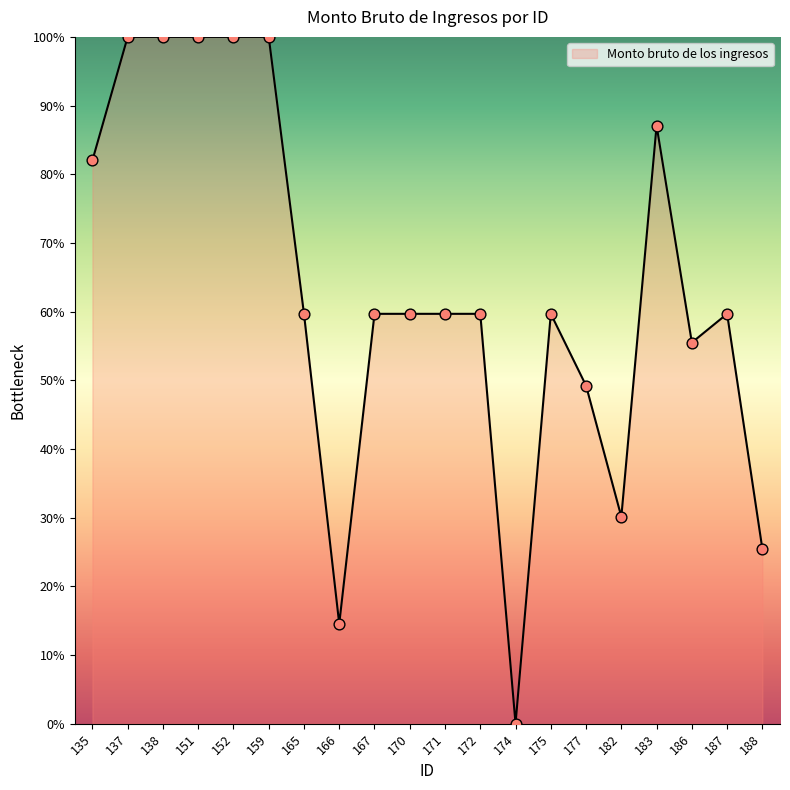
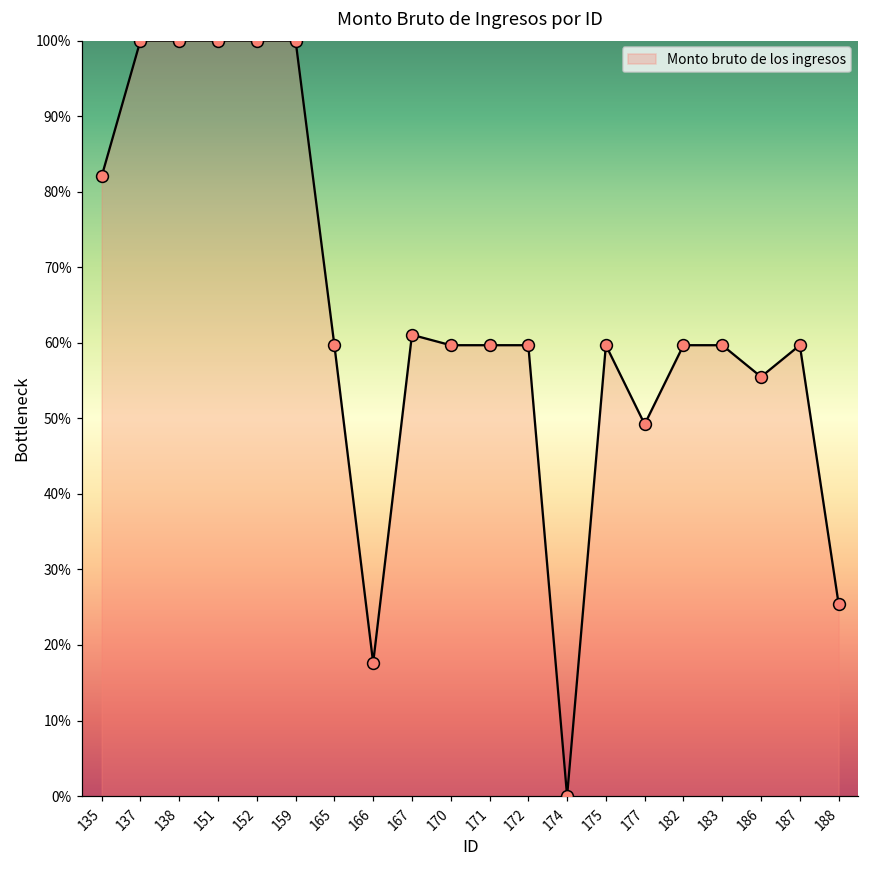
166: 15% -> 18%
167: 60% -> 61%
182: 30% -> 60%
183: 87% -> 60%
